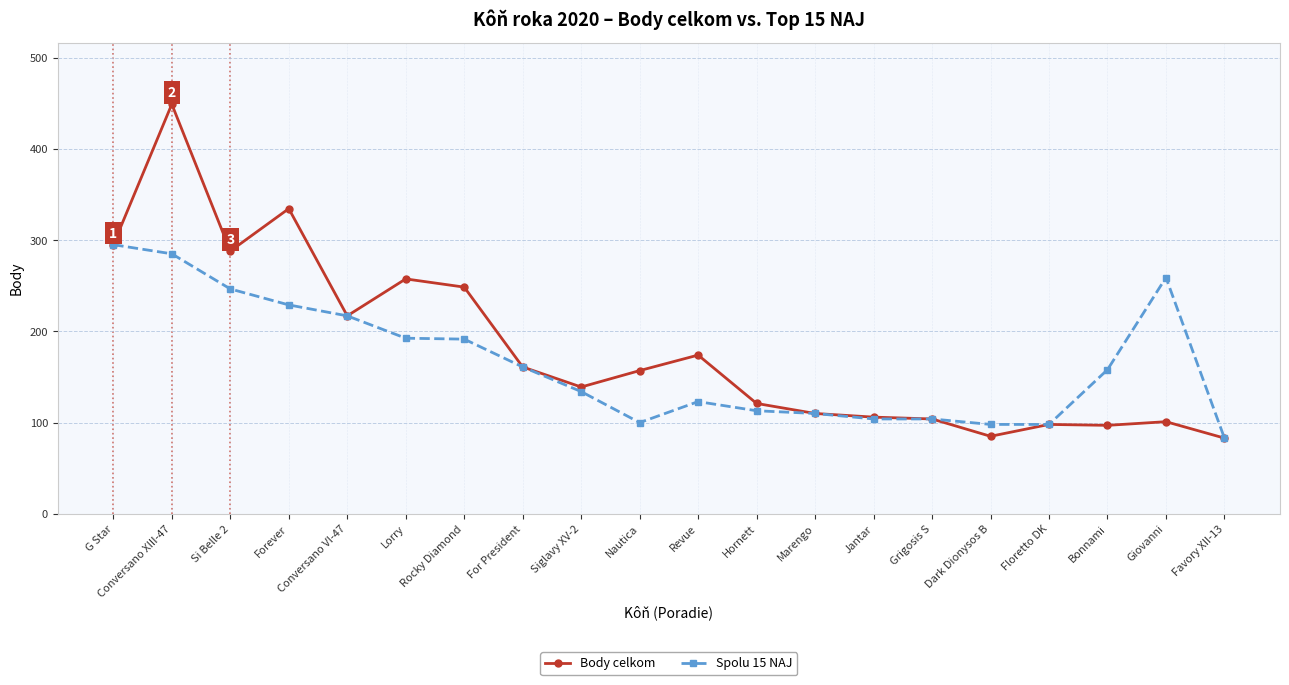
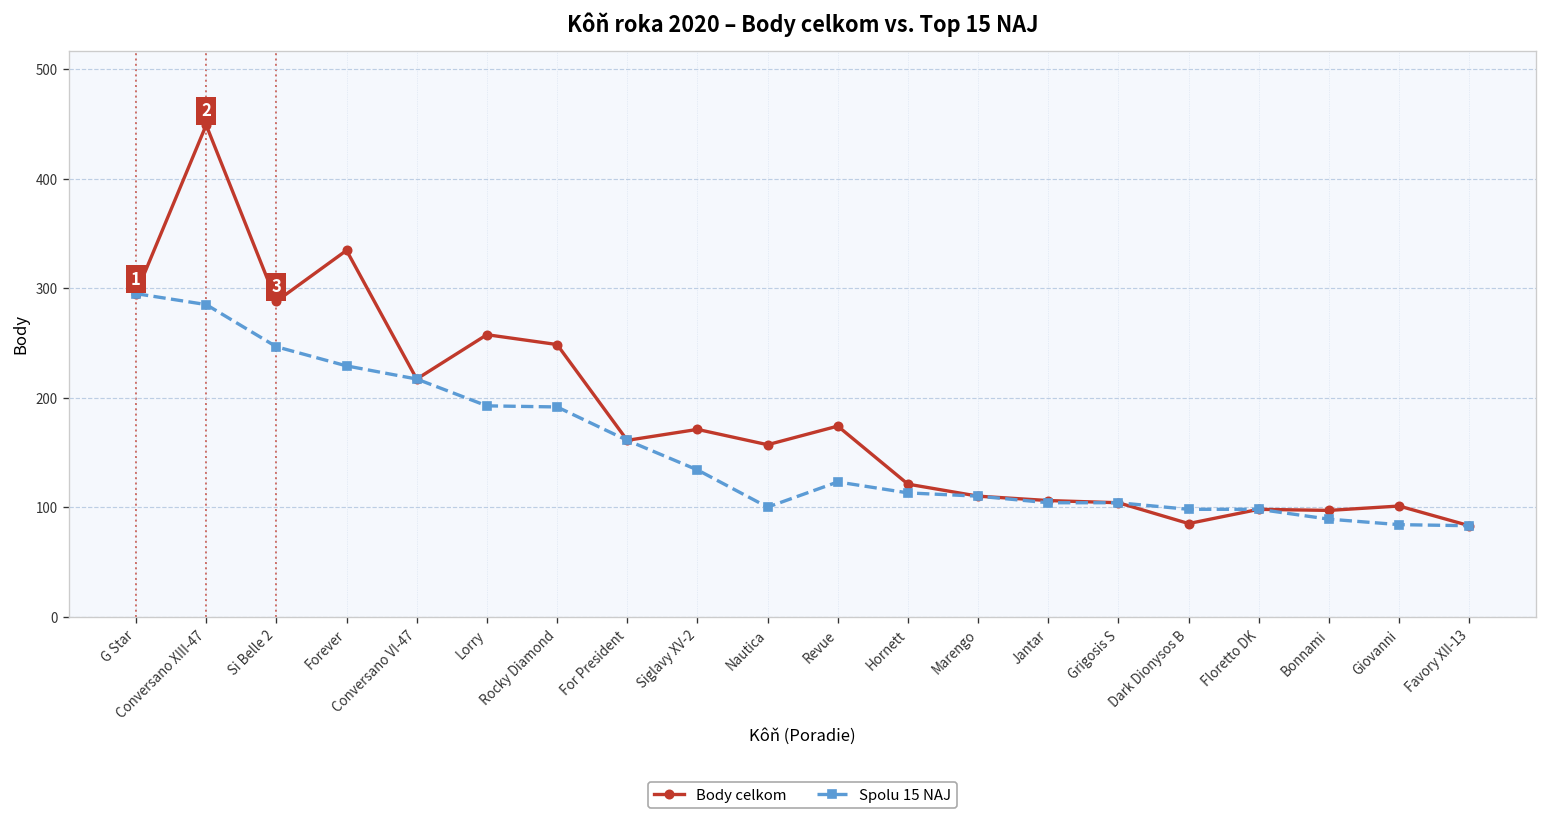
Body celkom, Siglavy XV-2: 140 -> 170
Spolu 15 NAJ, Bonnami: 160 -> 90
Spolu 15 NAJ, Giovanni: 260 -> 80
